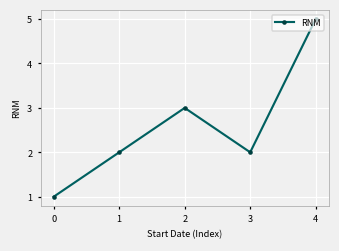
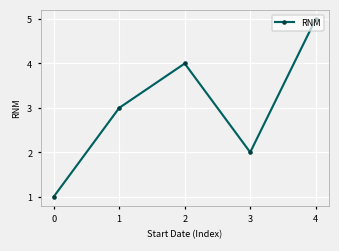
1: 2 -> 3
2: 3 -> 4
